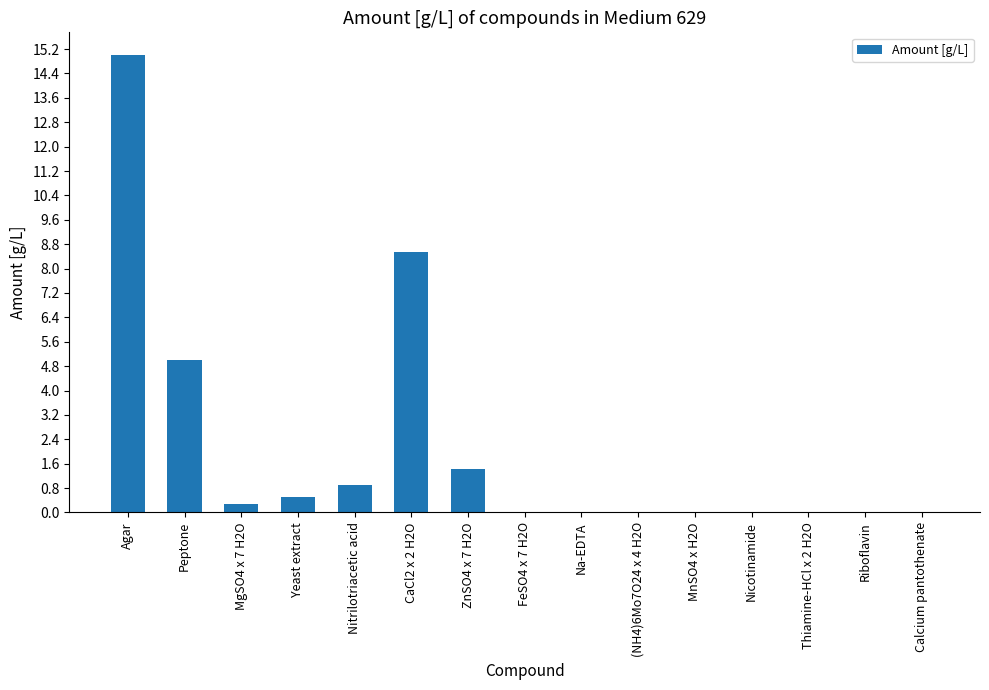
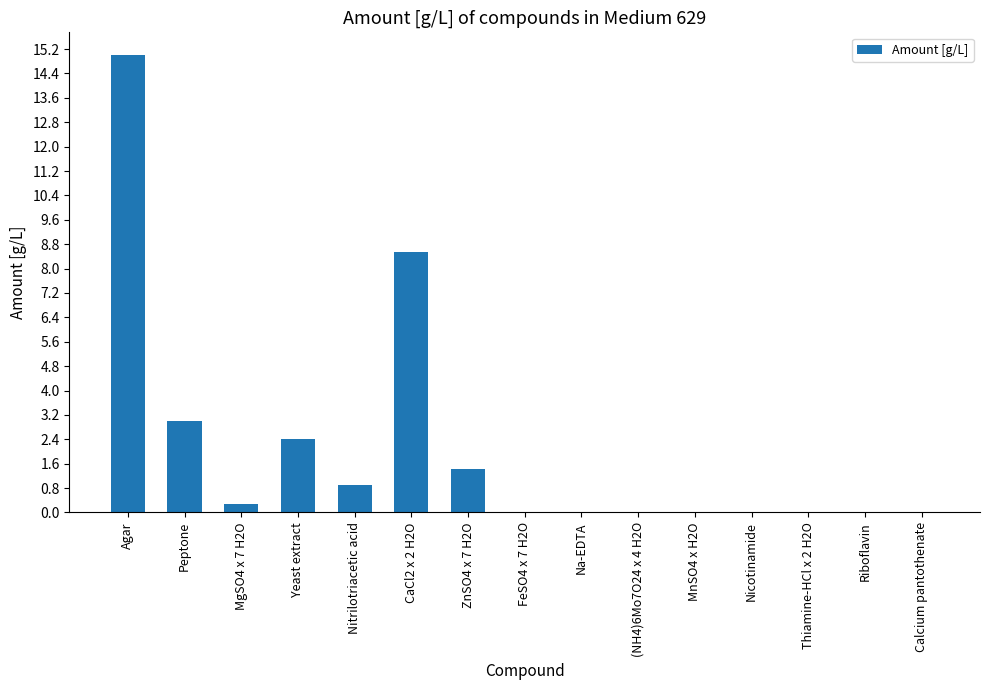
Peptone: 5 -> 3
Yeast extract: 0.5 -> 2.4
